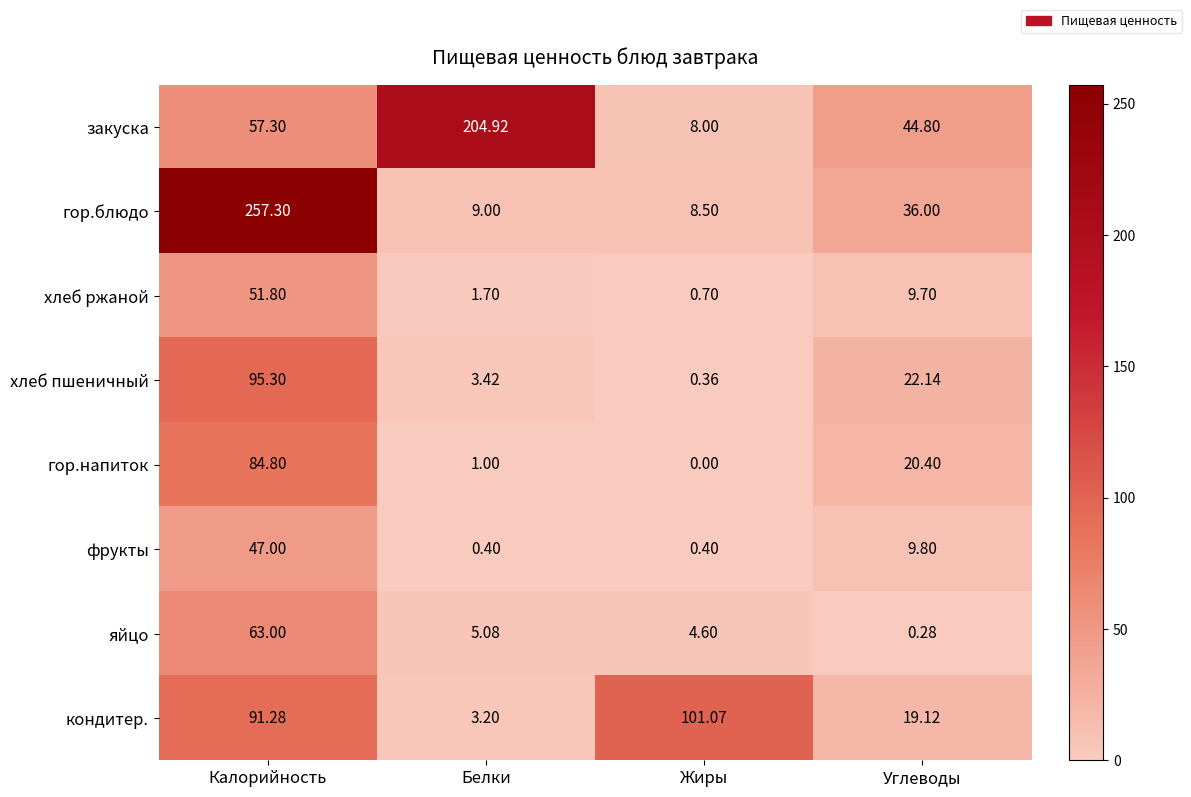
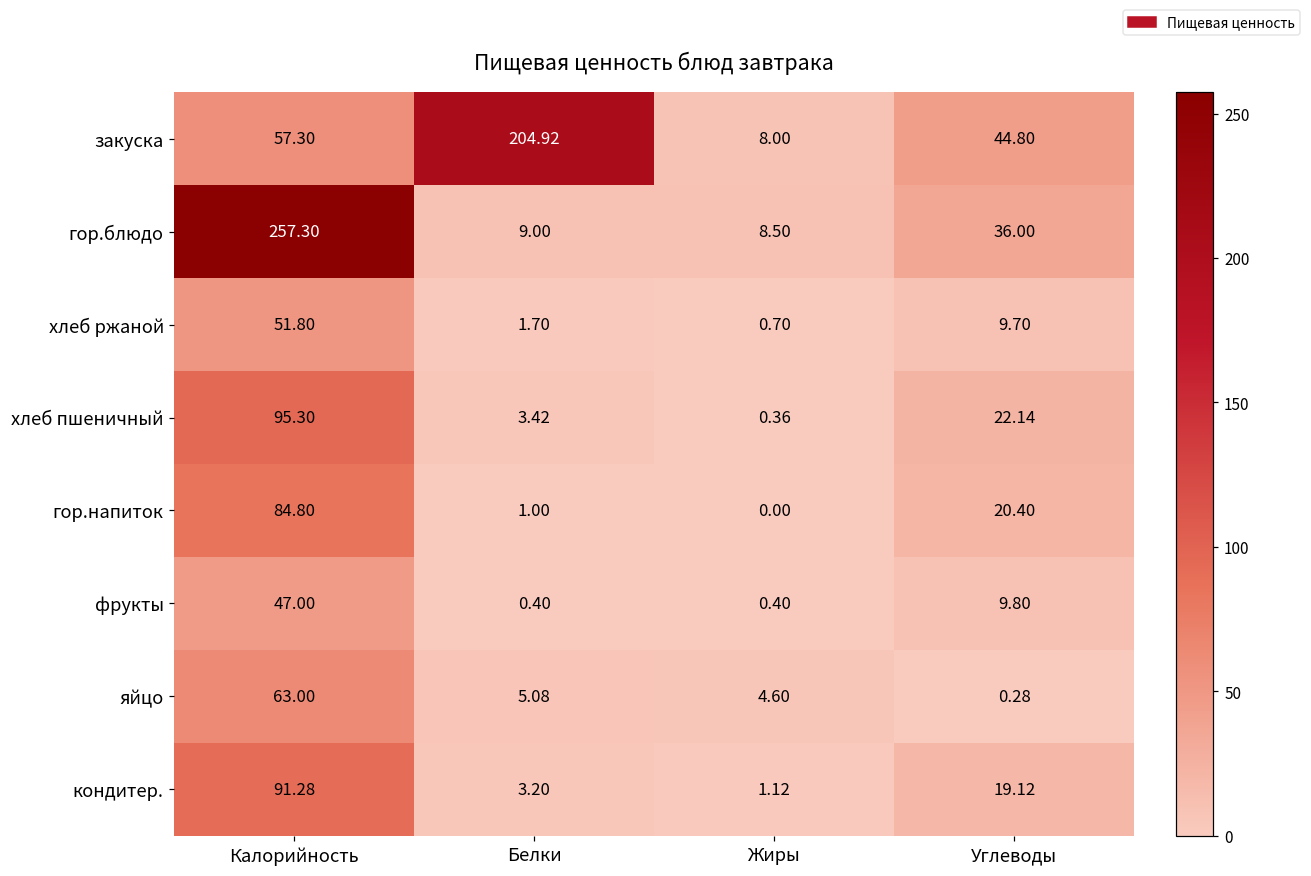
кондитер., Жиры: 101.07 -> 1.12
